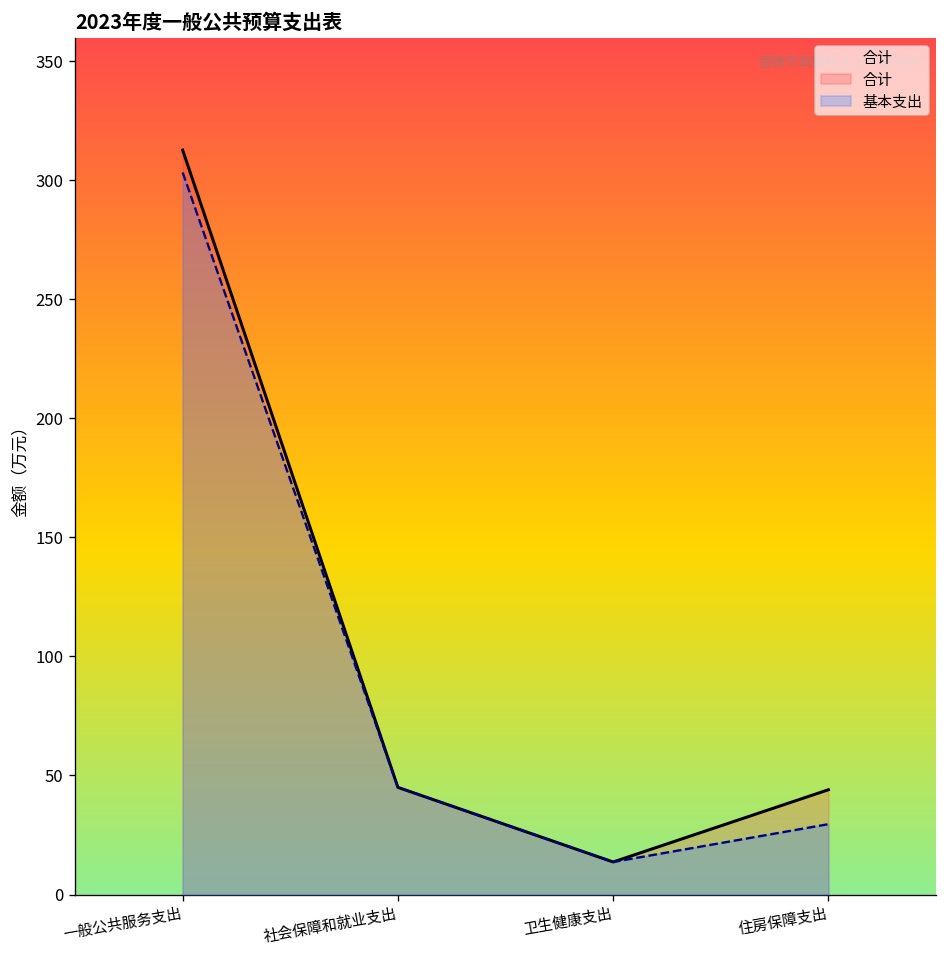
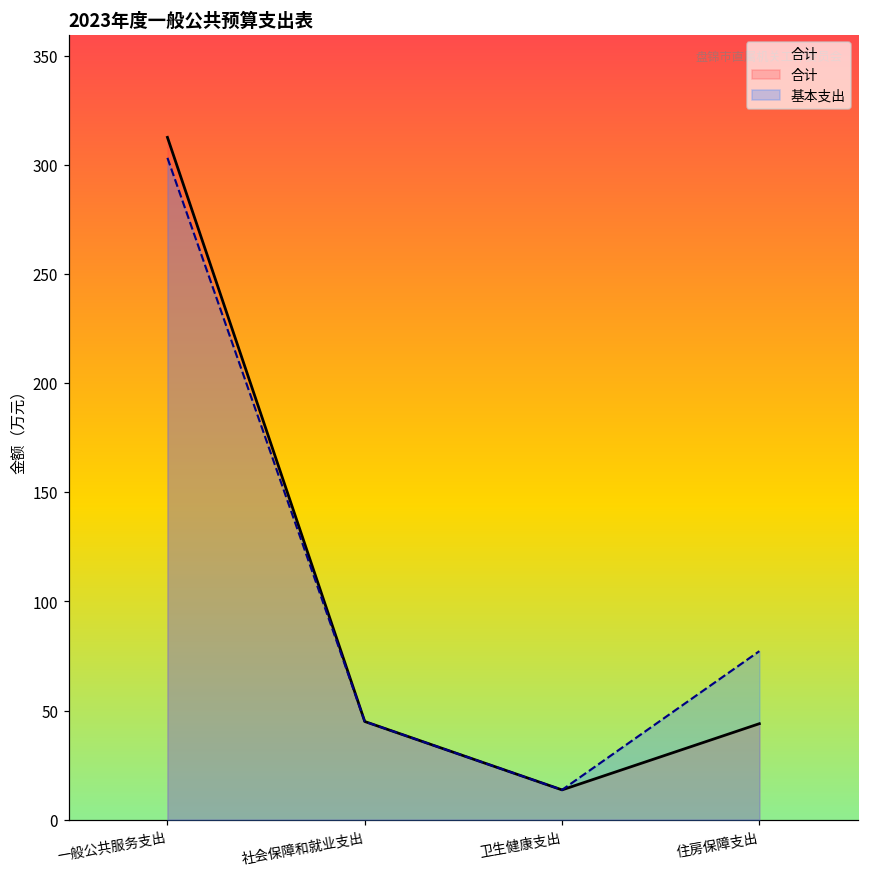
基本支出, 住房保障支出: 30 -> 77
